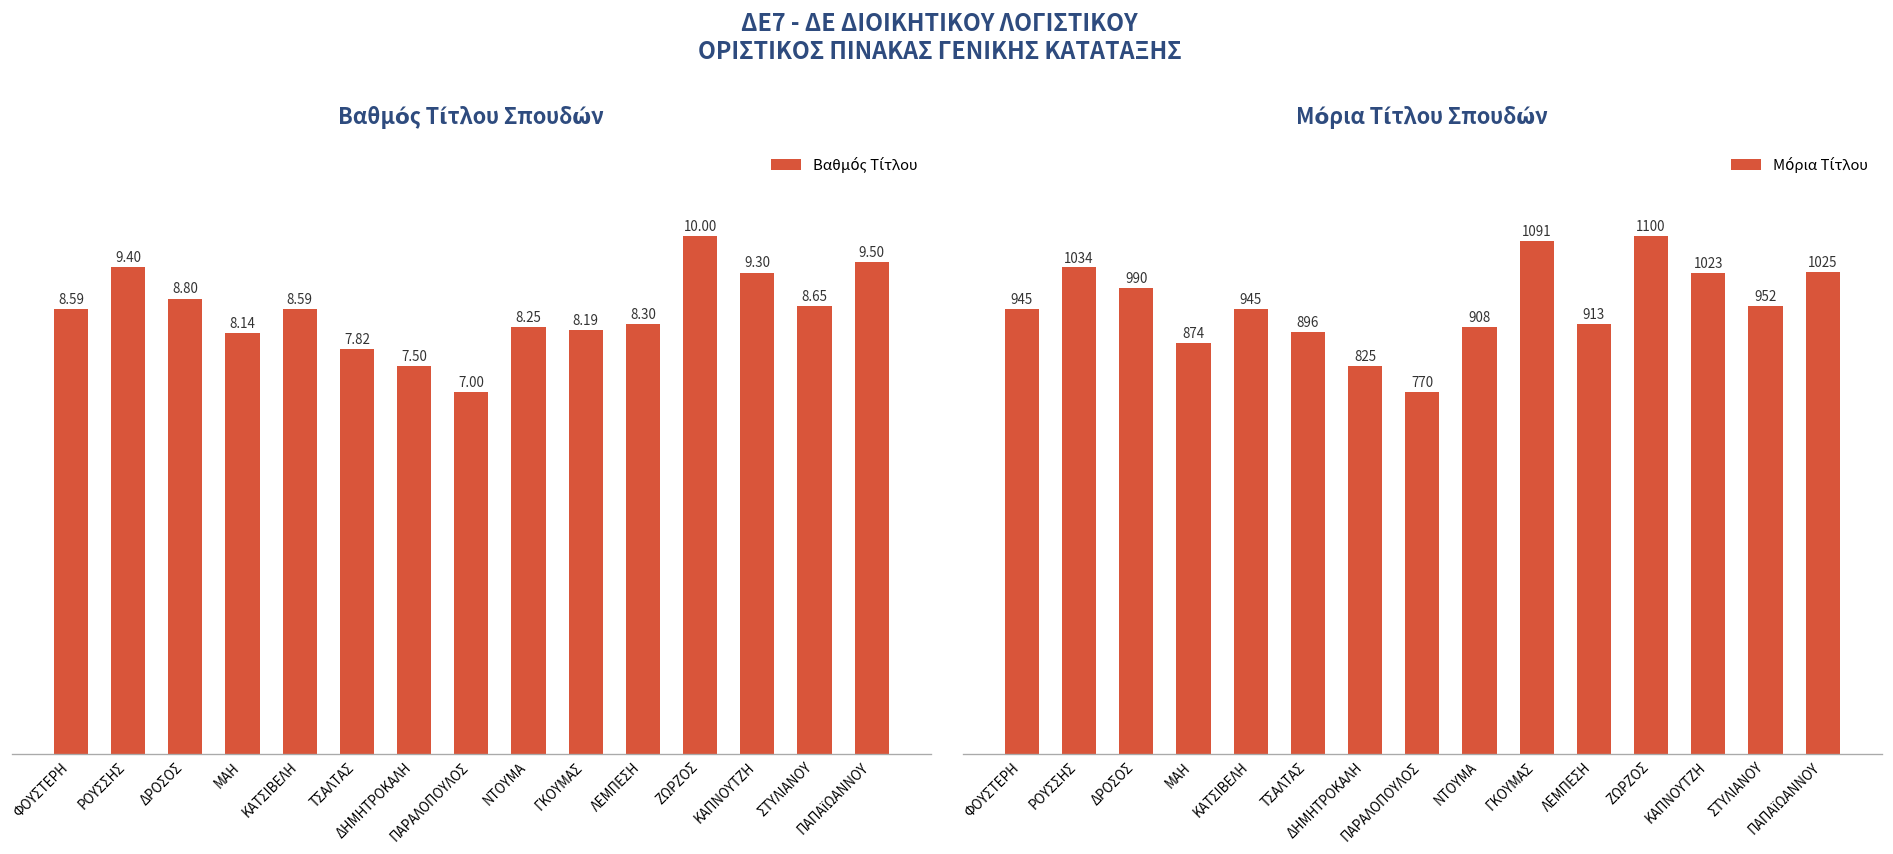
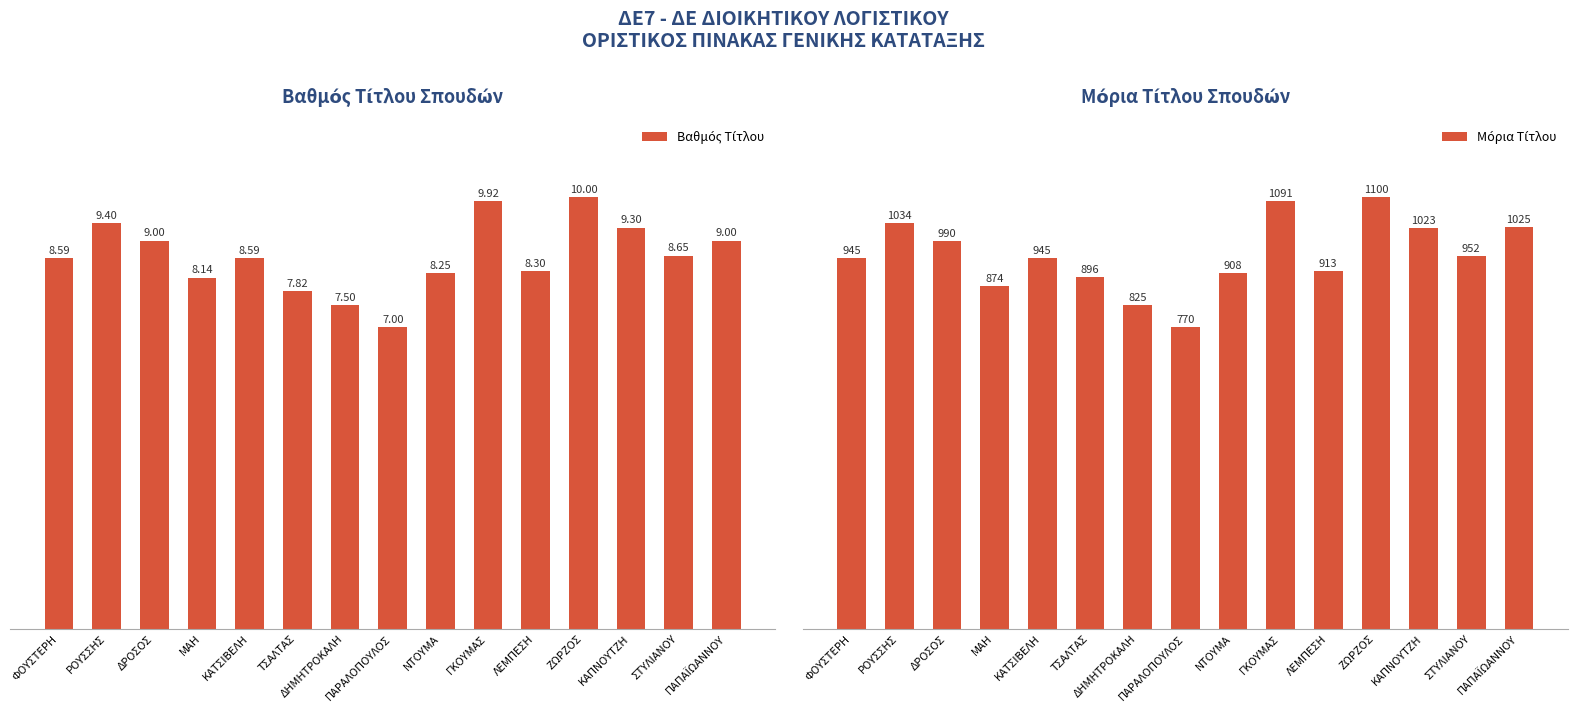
Βαθμός Τίτλου Σπουδών, ΔΡΟΣΟΣ: 8.80 -> 9.00
Βαθμός Τίτλου Σπουδών, ΓΚΟΥΜΑΣ: 8.19 -> 9.92
Βαθμός Τίτλου Σπουδών, ΠΑΠΑΪΩΑΝΝΟΥ: 9.50 -> 9.00
